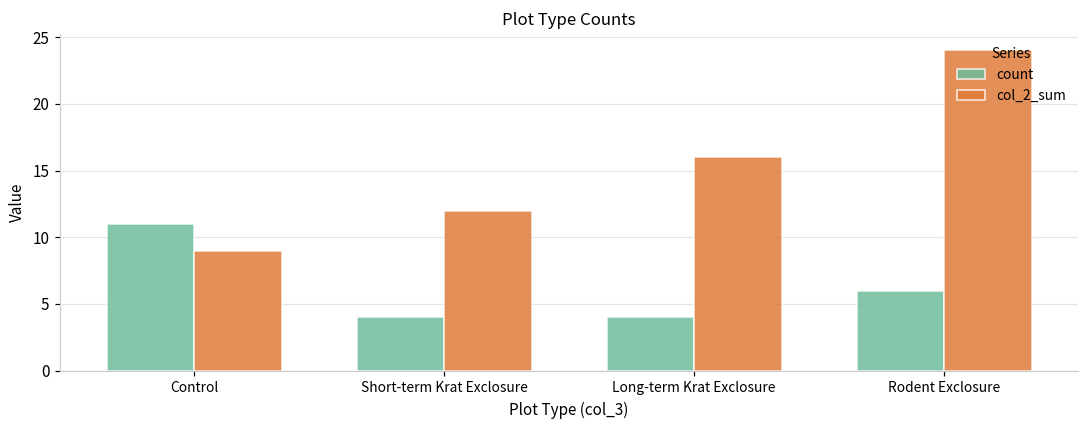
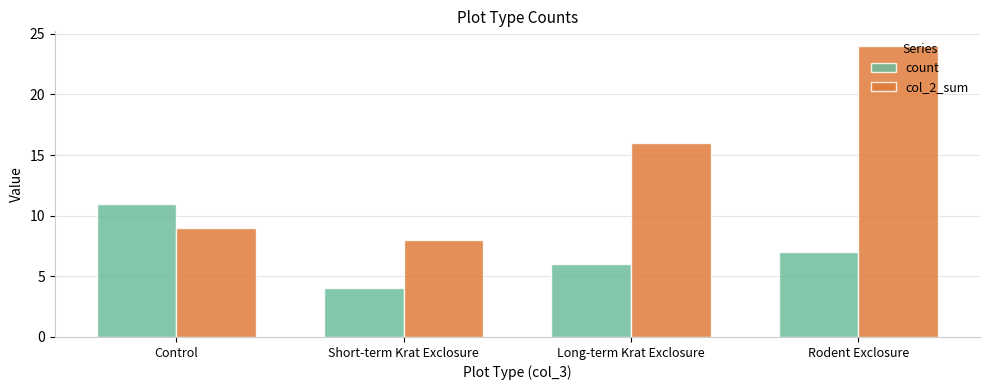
col_2_sum, Short-term Krat Exclosure: 12 -> 8
count, Long-term Krat Exclosure: 4 -> 6
count, Rodent Exclosure: 6 -> 7
